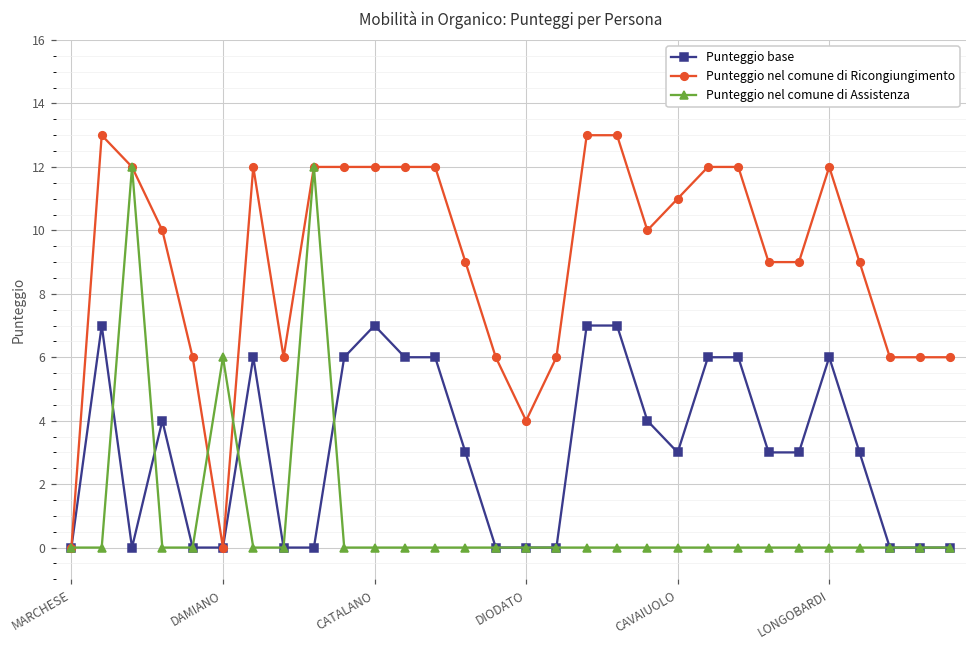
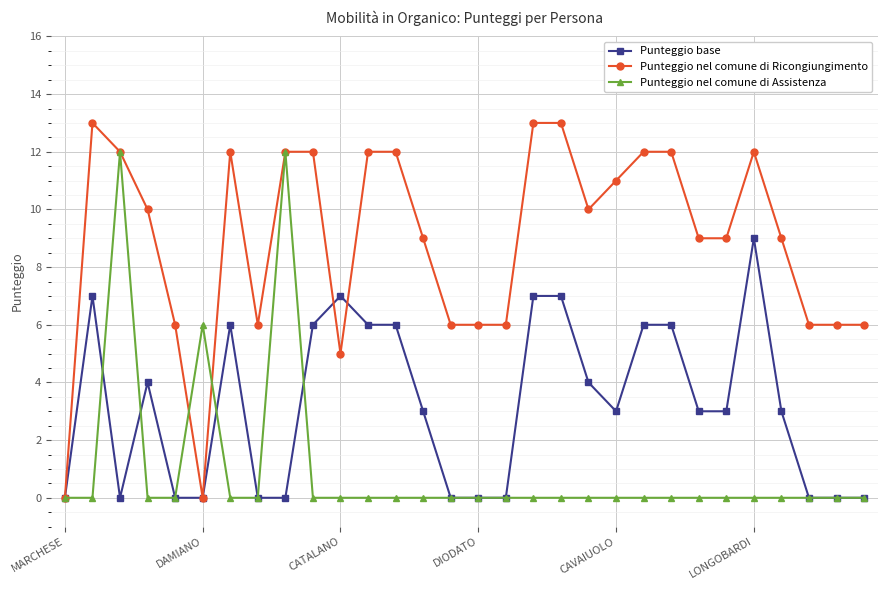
Punteggio nel comune di Ricongiungimento, CATALANO: 12 -> 5
Punteggio nel comune di Ricongiungimento, DIODATO: 4 -> 6
Punteggio base, LONGOBARDI: 6 -> 9
